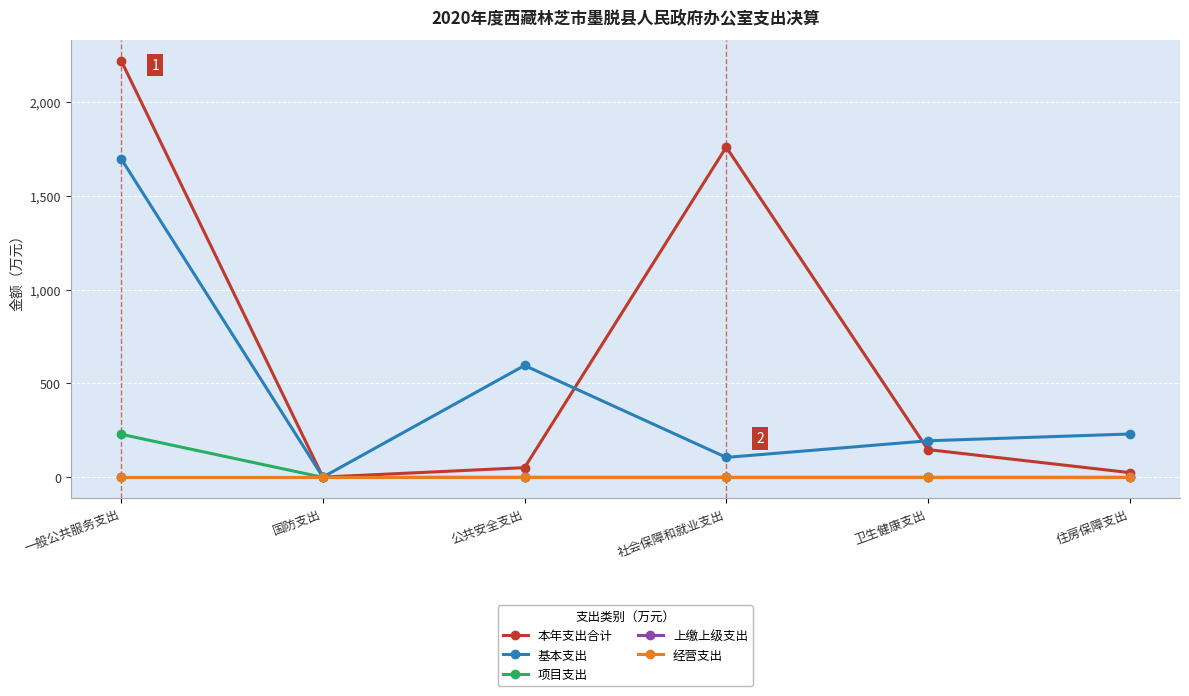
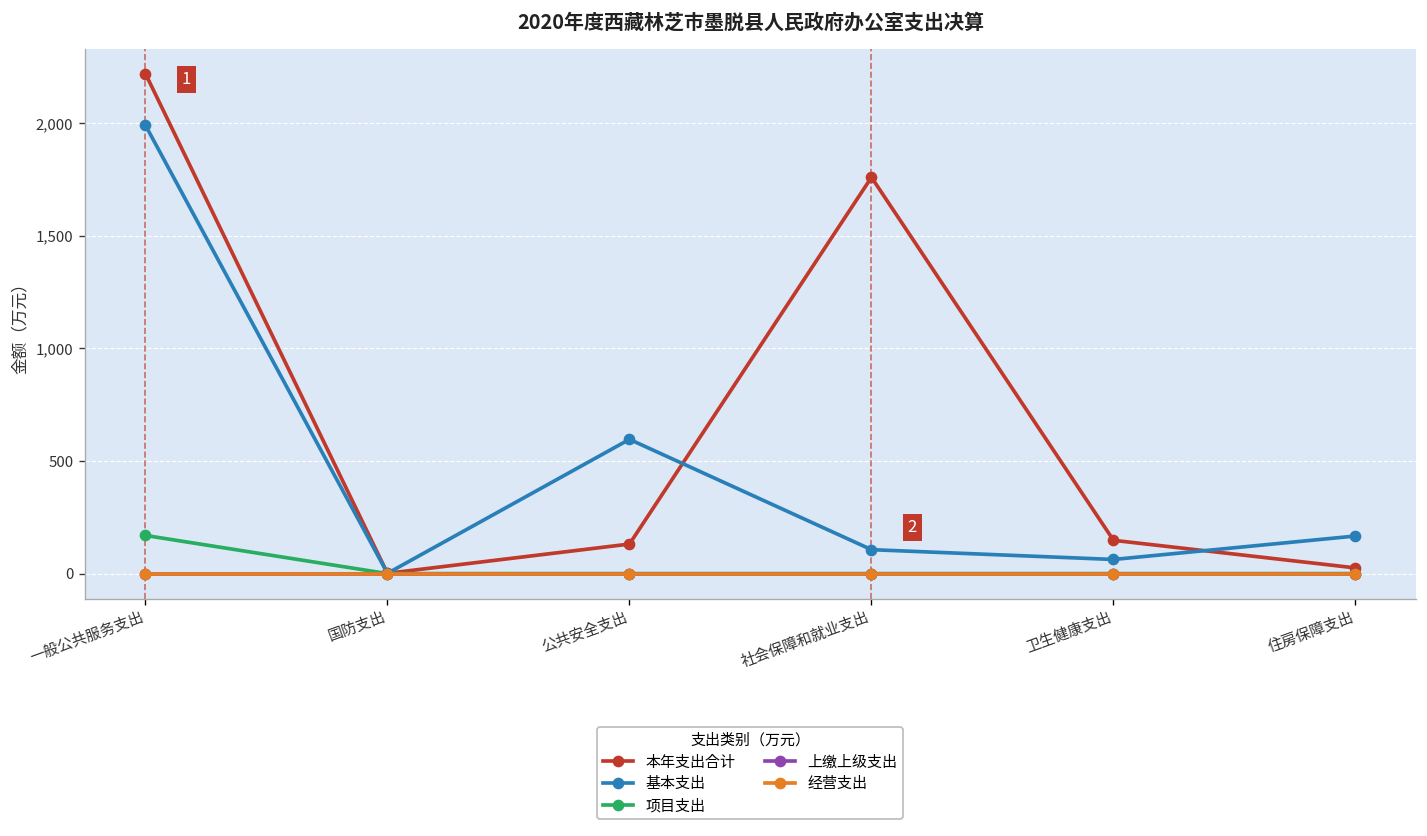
基本支出, 一般公共服务支出: 1,700 -> 1,990
项目支出, 一般公共服务支出: 230 -> 170
本年支出合计, 公共安全支出: 50 -> 130
基本支出, 卫生健康支出: 190 -> 60
基本支出, 住房保障支出: 230 -> 170
